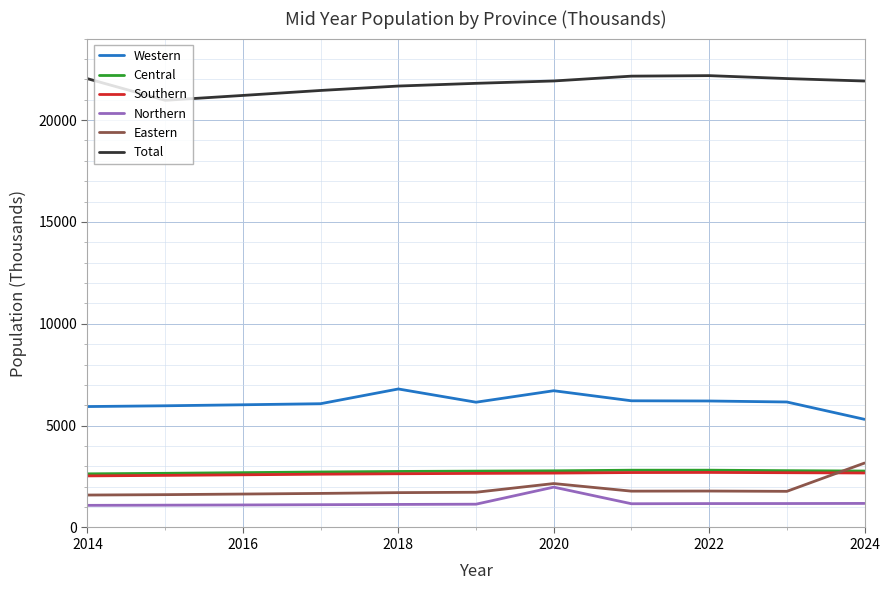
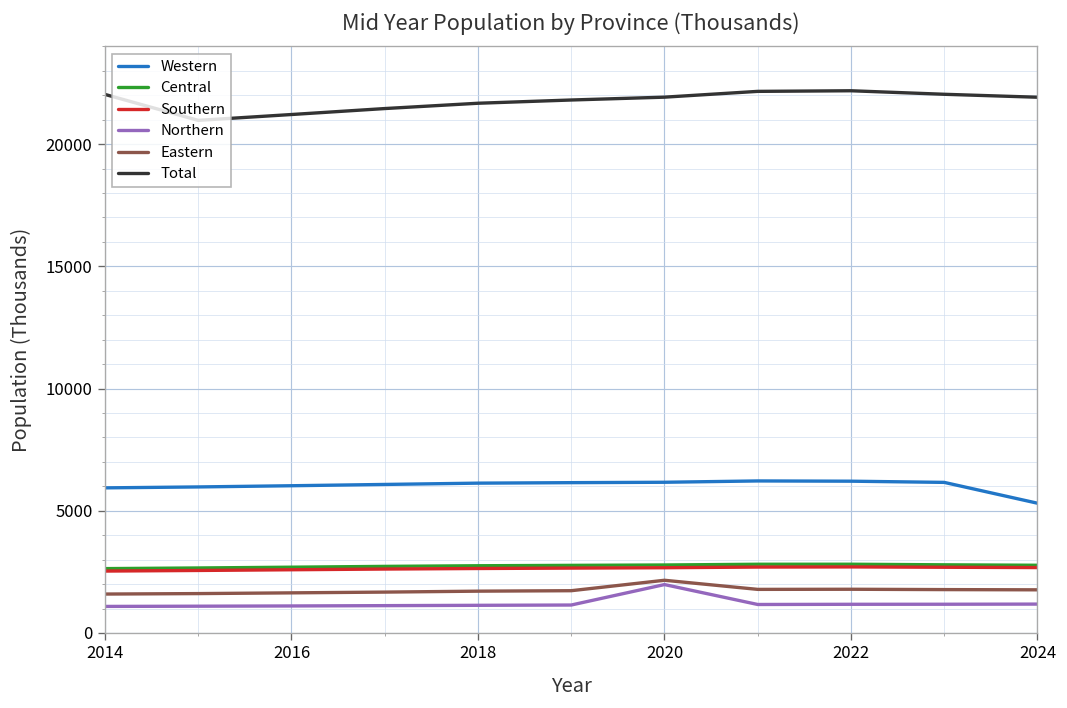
Western, 2018: 6800 -> 6100
Western, 2020: 6700 -> 6200
Eastern, 2024: 3200 -> 1800
